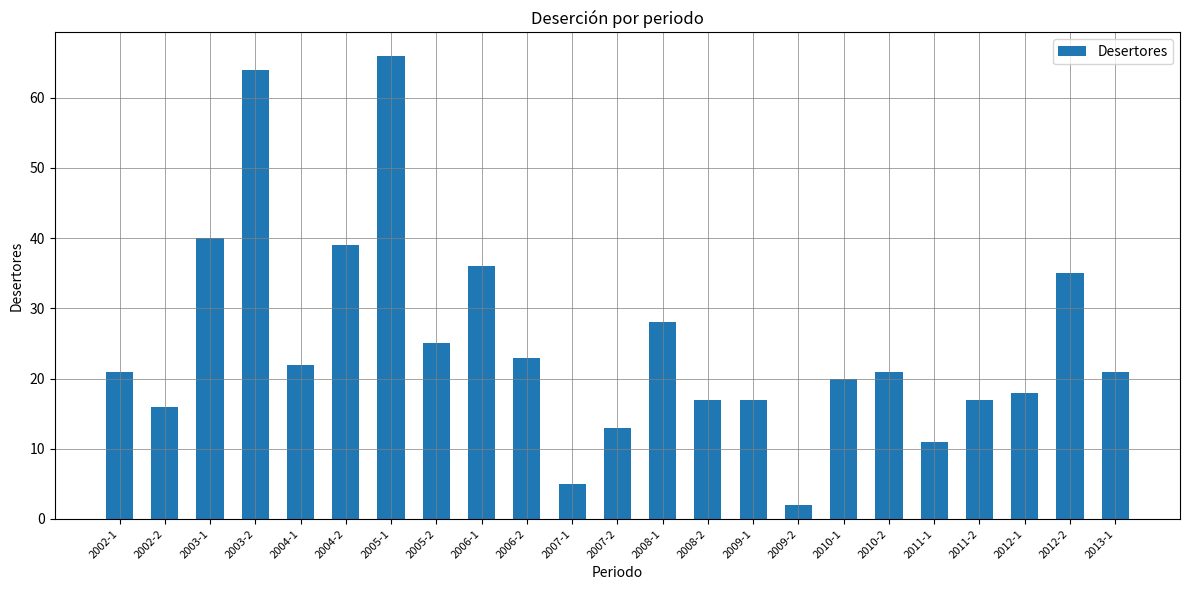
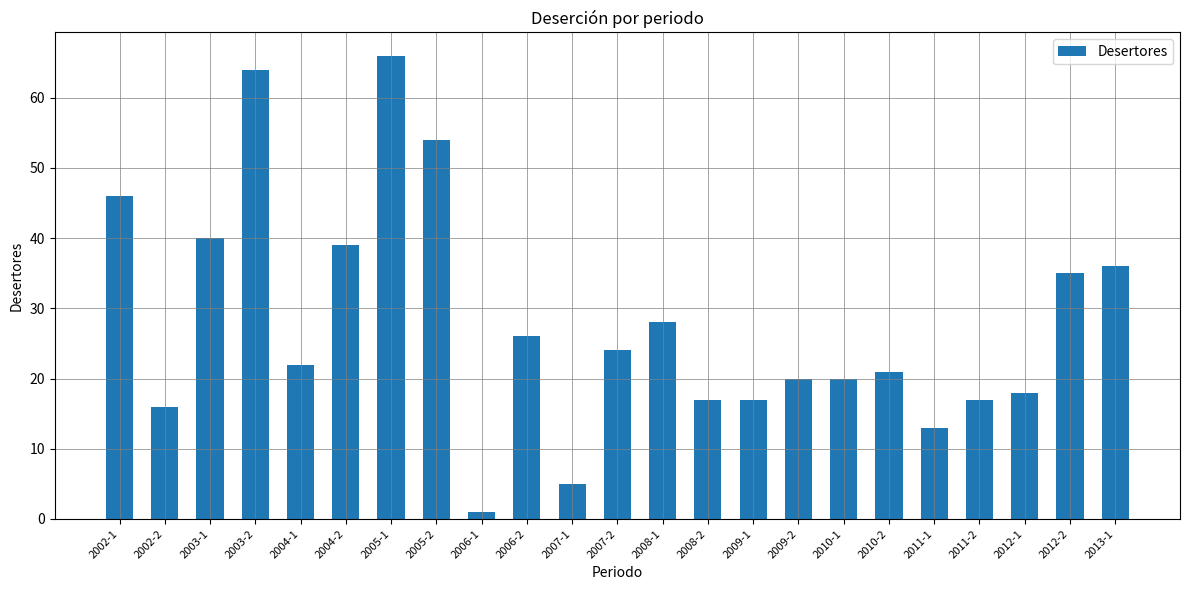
2002-1: 21 -> 46
2005-2: 25 -> 54
2006-1: 36 -> 1
2006-2: 23 -> 26
2007-2: 13 -> 24
2009-2: 2 -> 20
2011-1: 11 -> 13
2013-1: 21 -> 36
